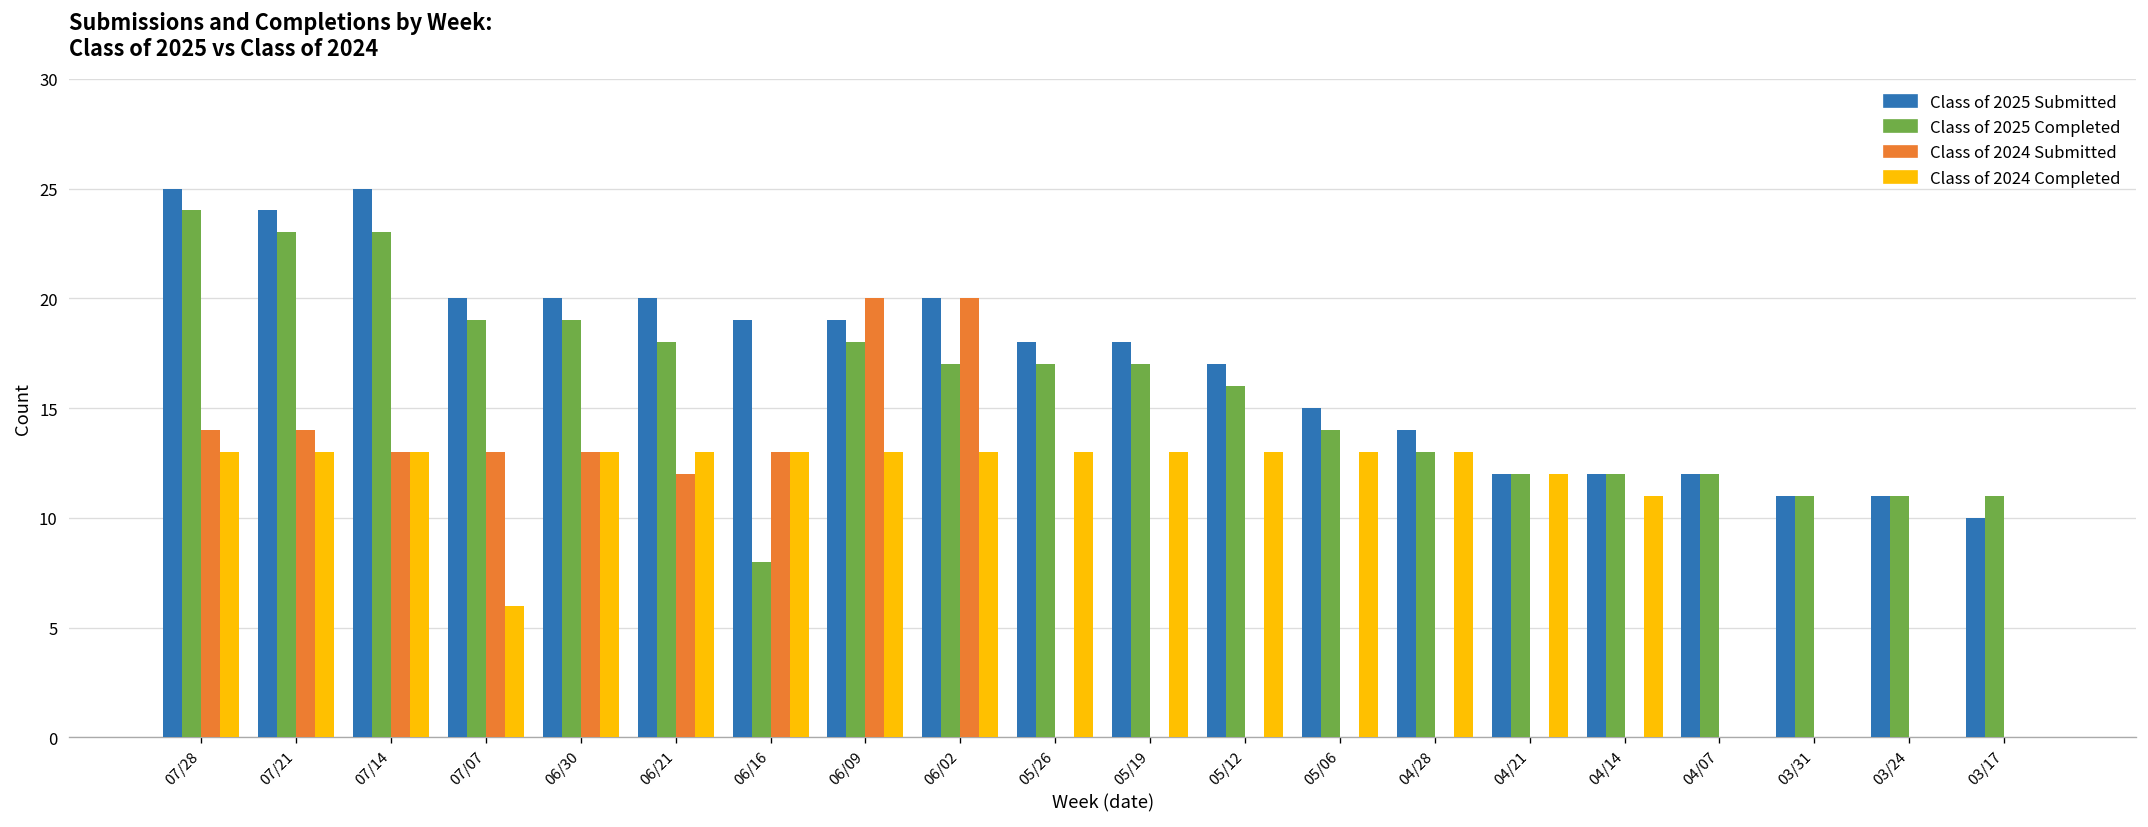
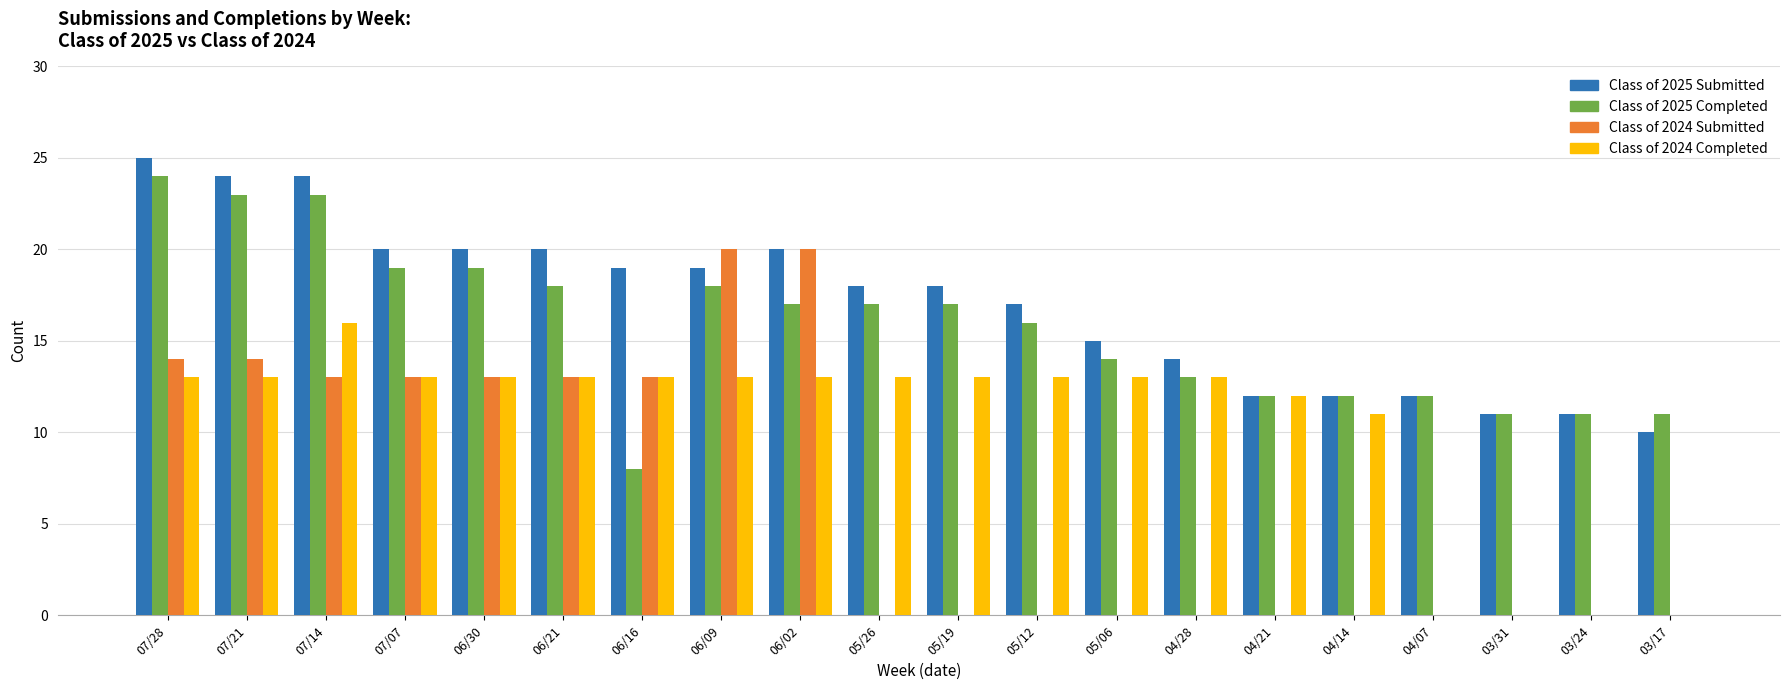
Class of 2025 Submitted, 07/14: 25 -> 24
Class of 2024 Completed, 07/14: 13 -> 16
Class of 2024 Completed, 07/07: 6 -> 13
Class of 2024 Submitted, 06/21: 12 -> 13
